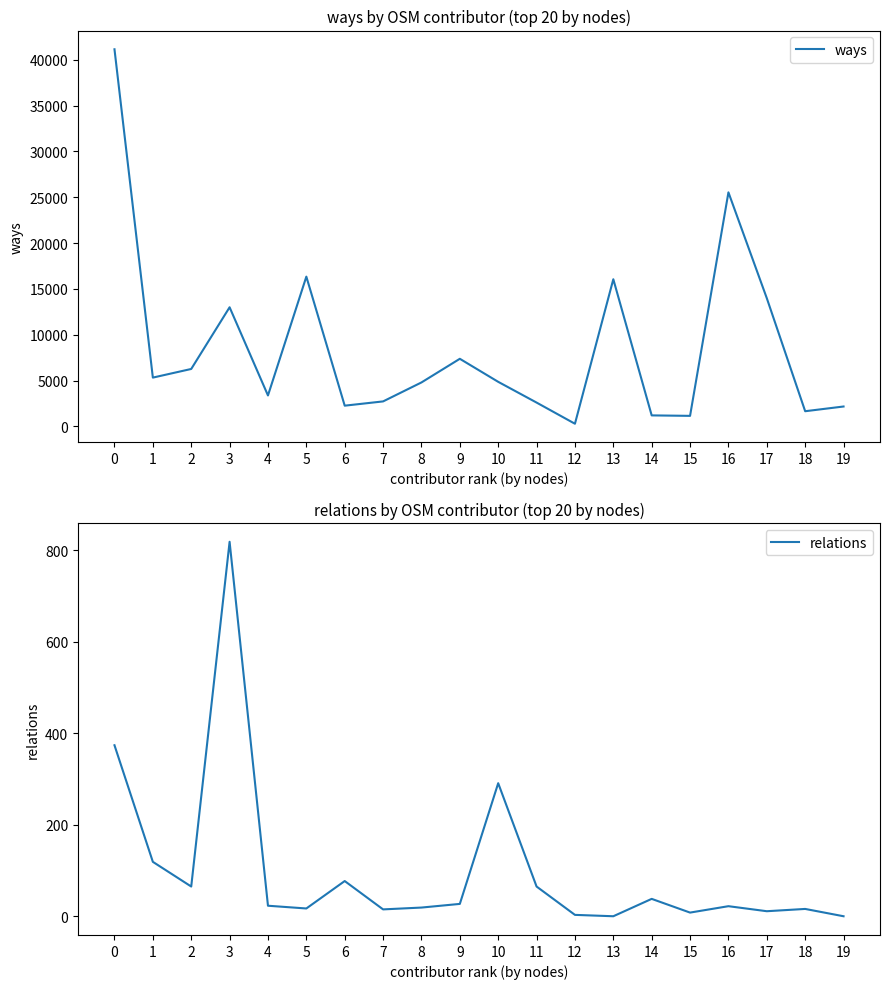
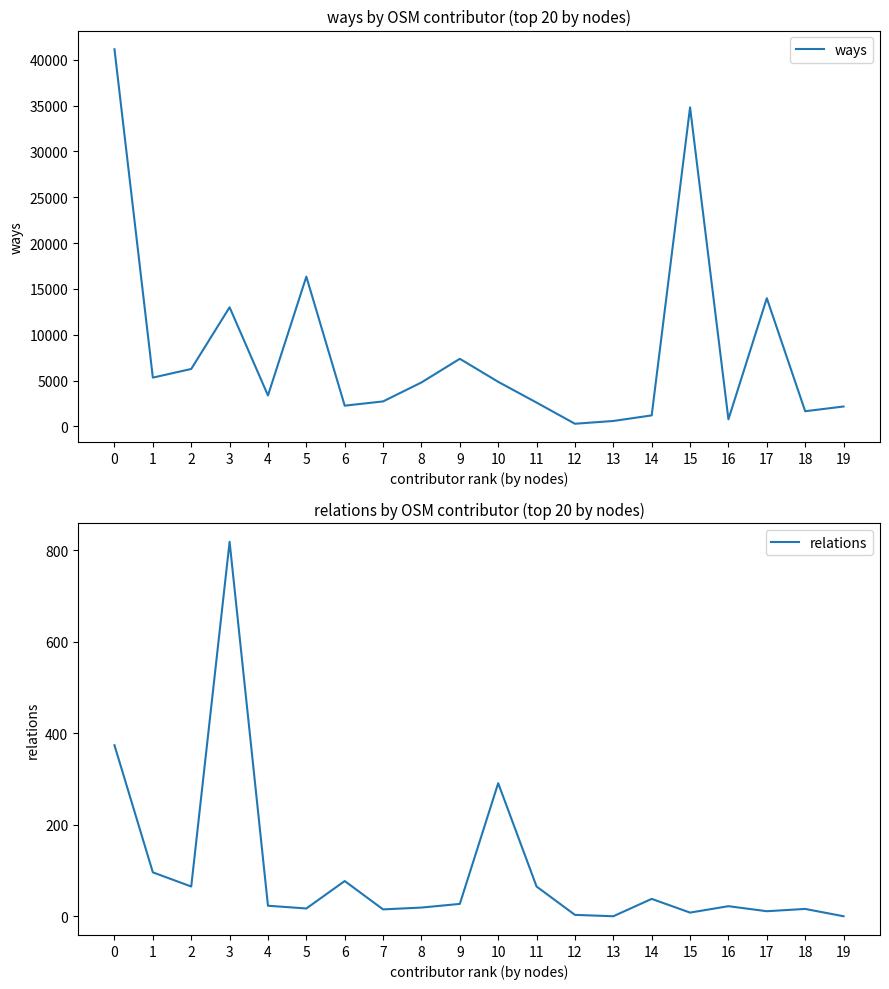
ways by OSM contributor (top 20 by nodes), 13: 16000 -> 1000
ways by OSM contributor (top 20 by nodes), 15: 1000 -> 35000
ways by OSM contributor (top 20 by nodes), 16: 26000 -> 1000
relations by OSM contributor (top 20 by nodes), 1: 120 -> 100
